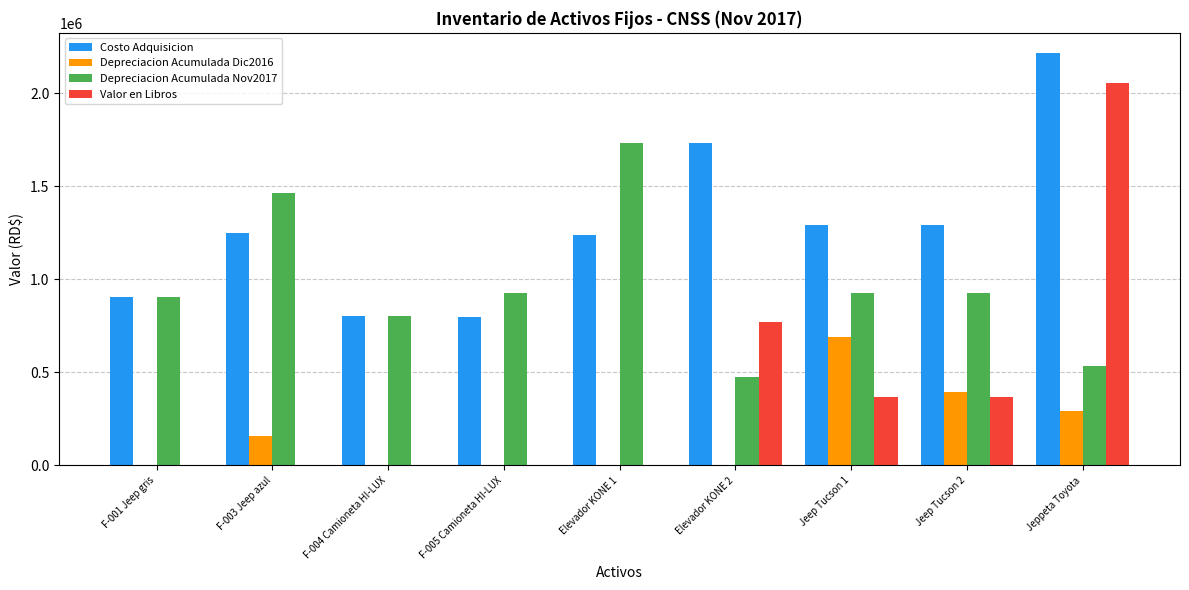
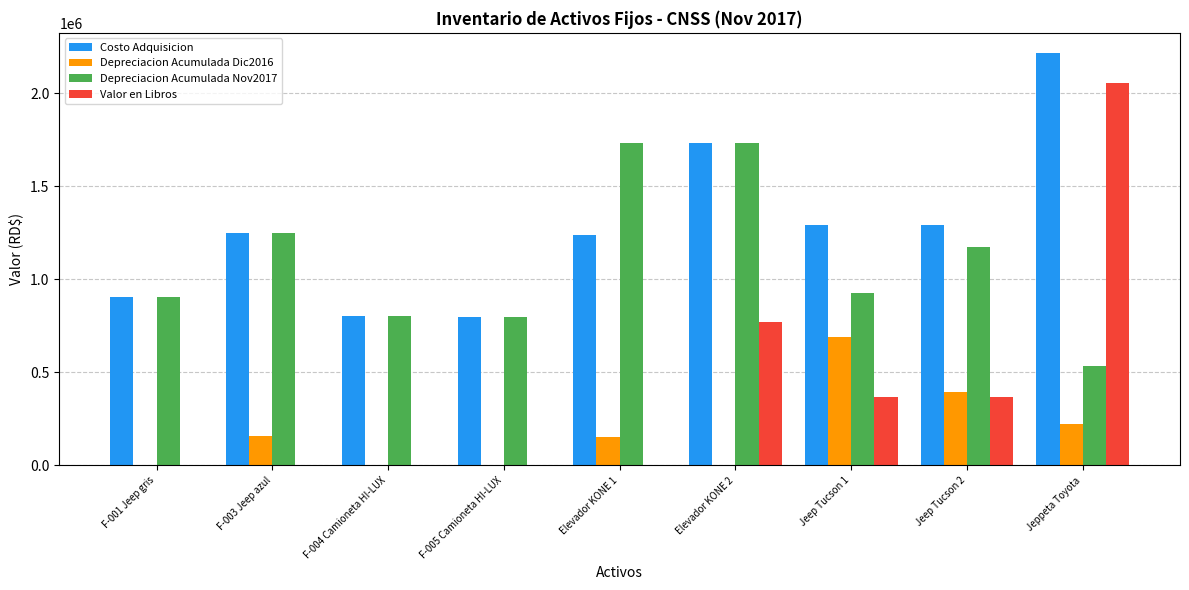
Depreciacion Acumulada Nov2017, F-003 Jeep azul: 1460000 -> 1250000
Depreciacion Acumulada Nov2017, F-005 Camioneta HI-LUX: 930000 -> 800000
Depreciacion Acumulada Dic2016, Elevador KONE 1: 0 -> 150000
Depreciacion Acumulada Nov2017, Elevador KONE 2: 470000 -> 1730000
Depreciacion Acumulada Nov2017, Jeep Tucson 2: 930000 -> 1170000
Depreciacion Acumulada Dic2016, Jeppeta Toyota: 290000 -> 220000
